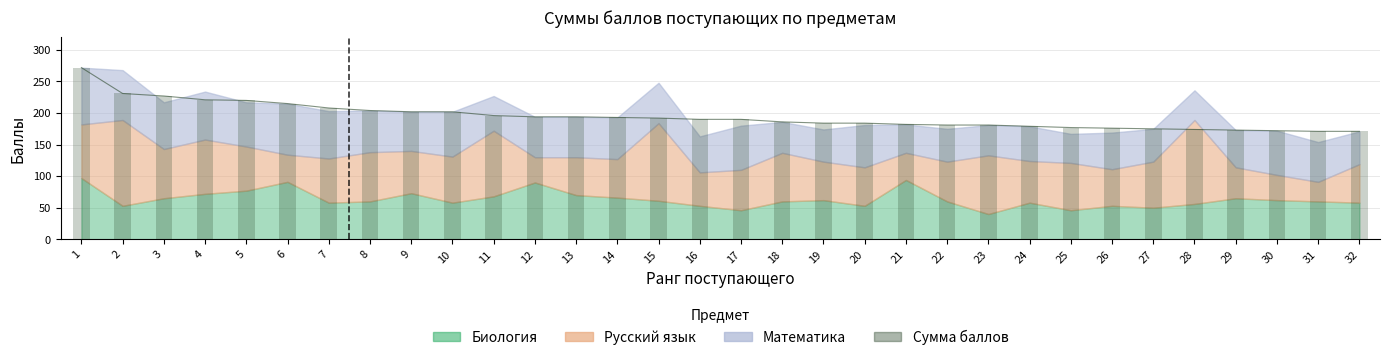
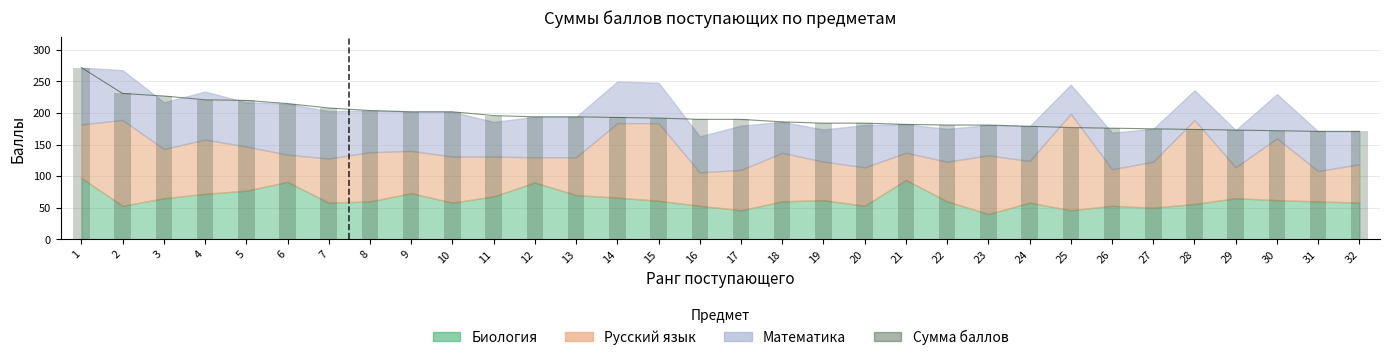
Русский язык, 11: 100 -> 60
Русский язык, 14: 60 -> 120
Русский язык, 25: 80 -> 150
Русский язык, 30: 40 -> 100
Русский язык, 31: 30 -> 50
